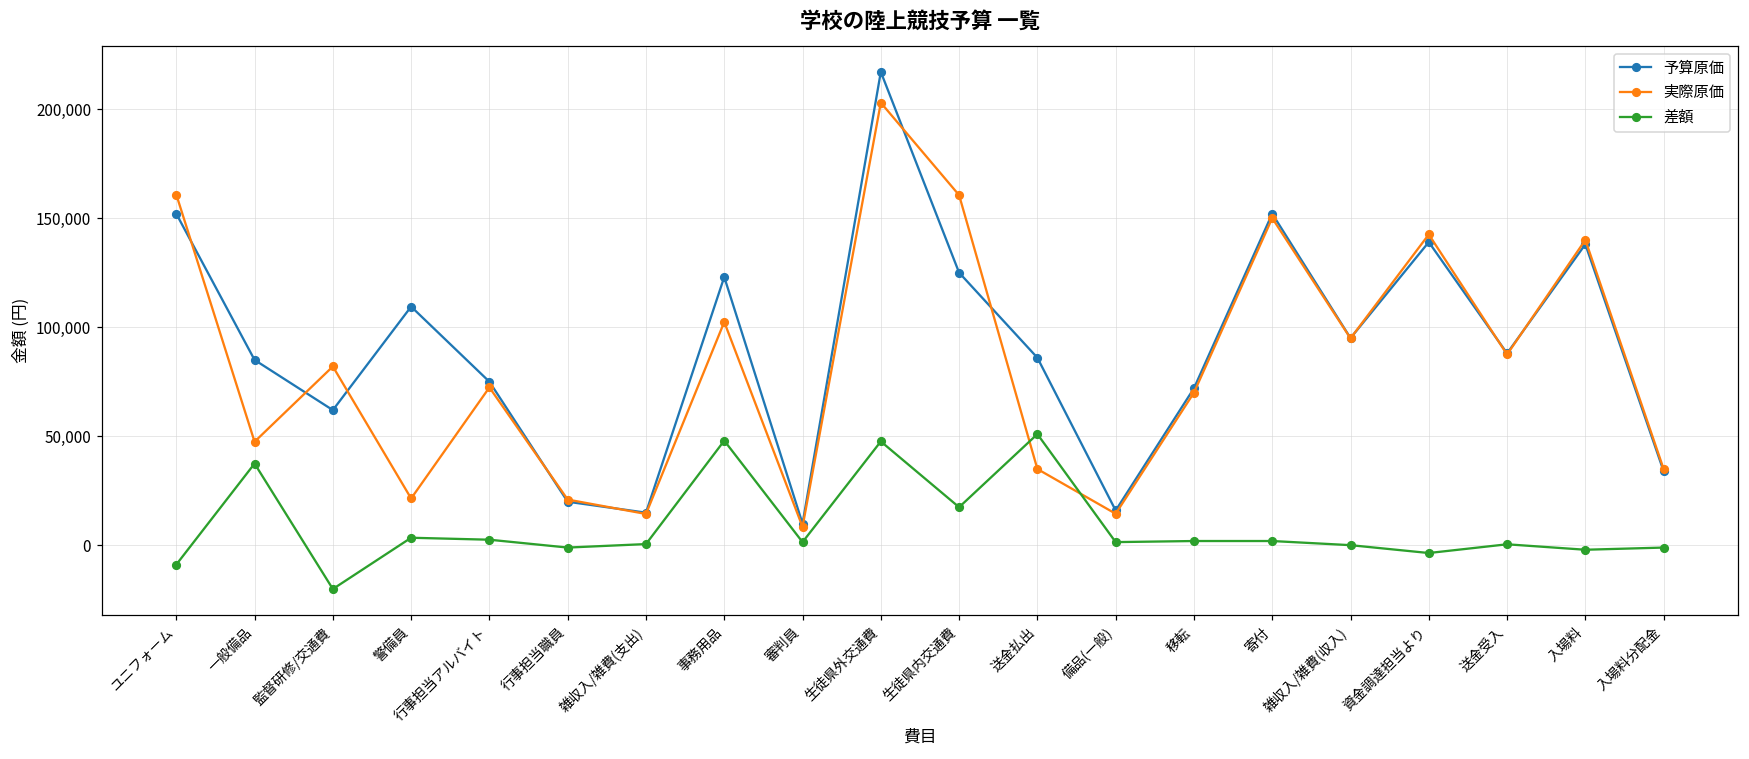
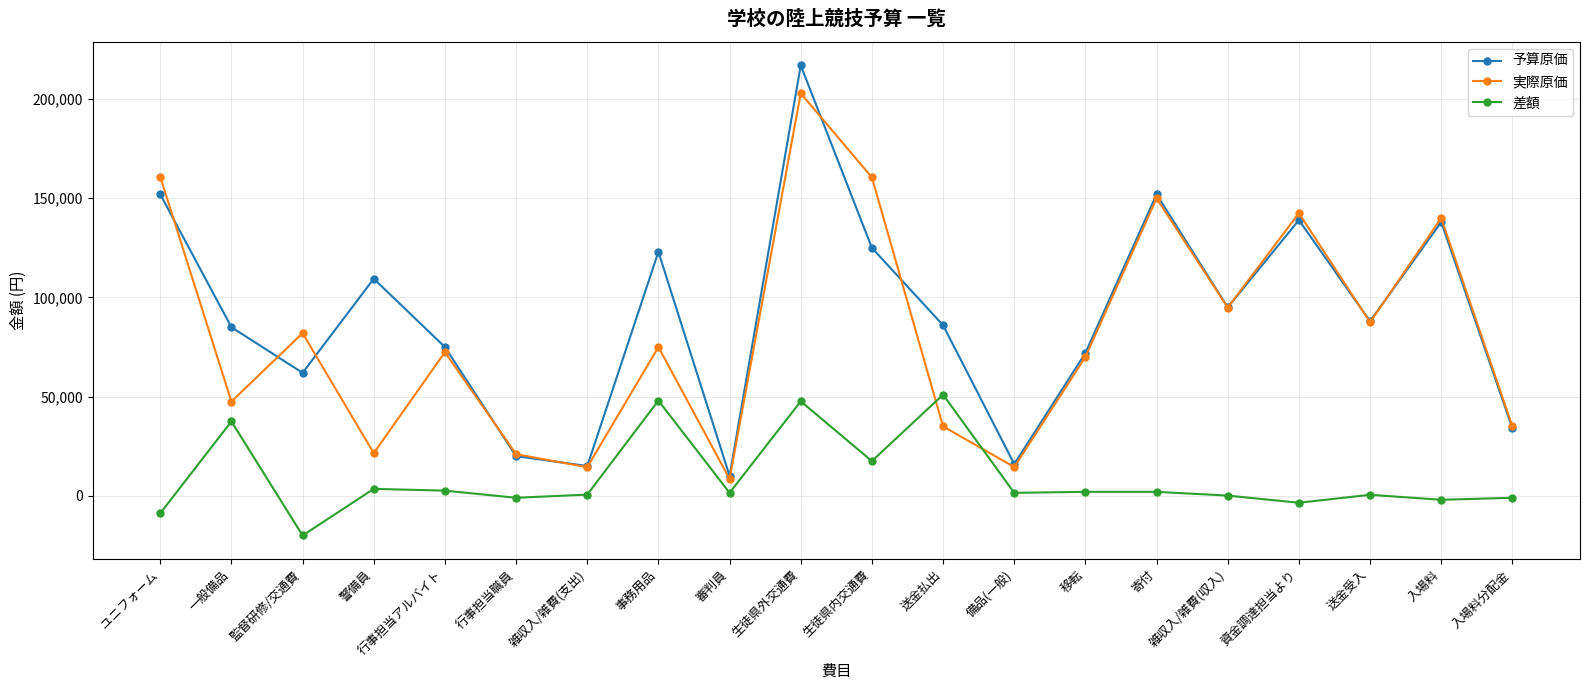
実際原価, 事務用品: 102,000 -> 75,000
